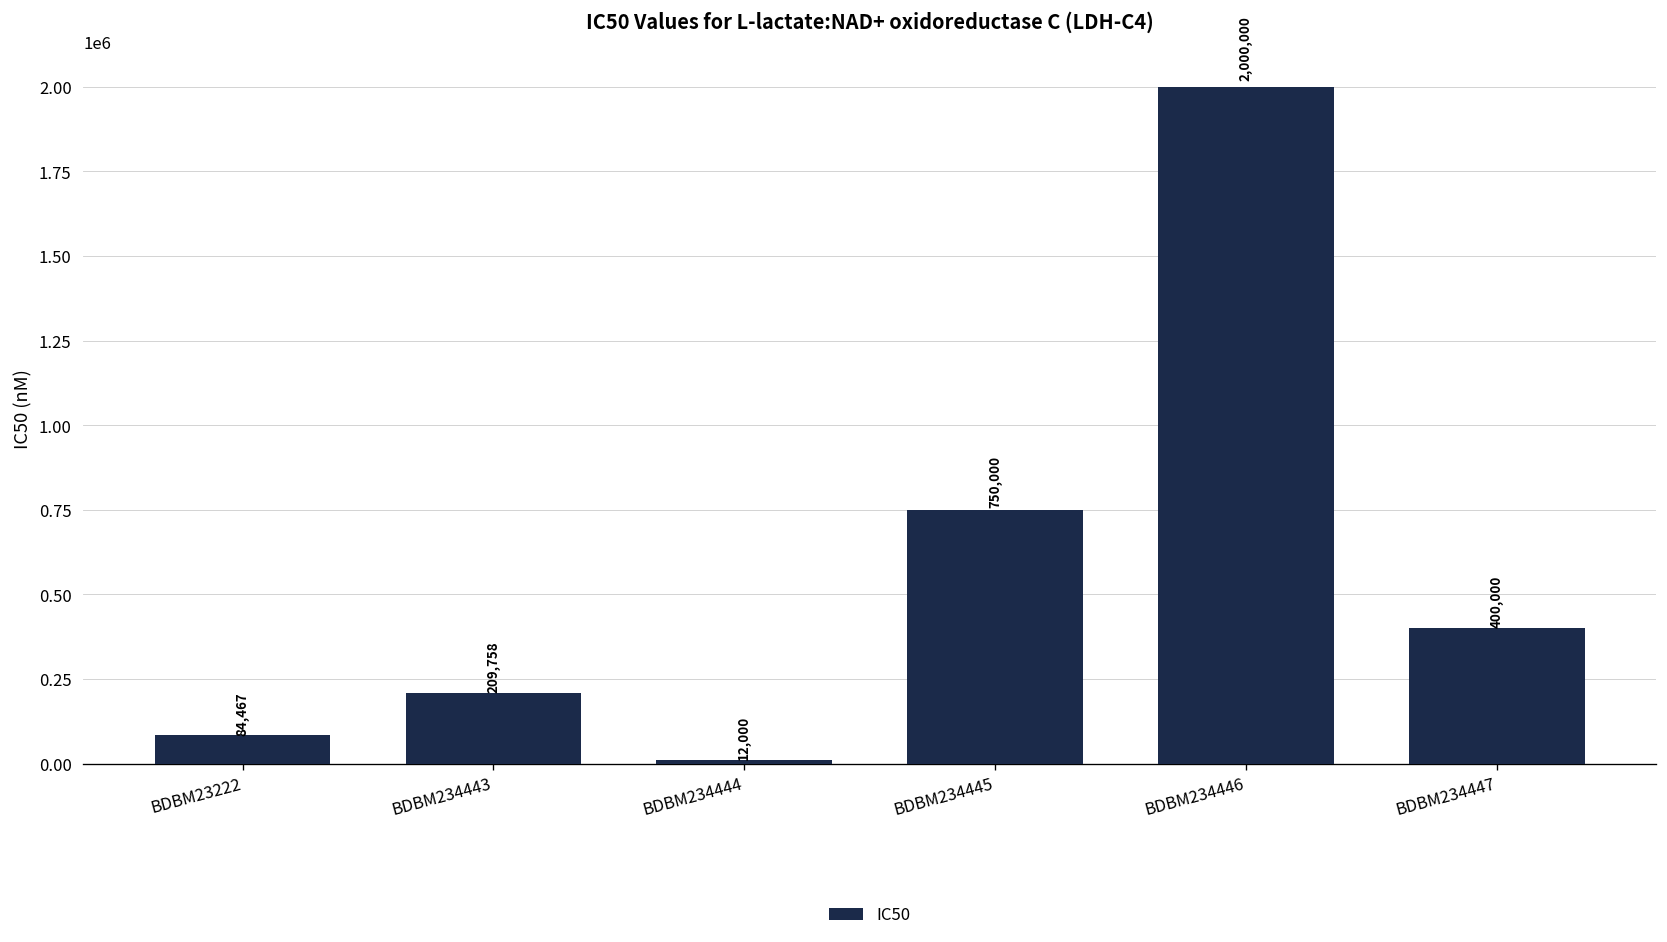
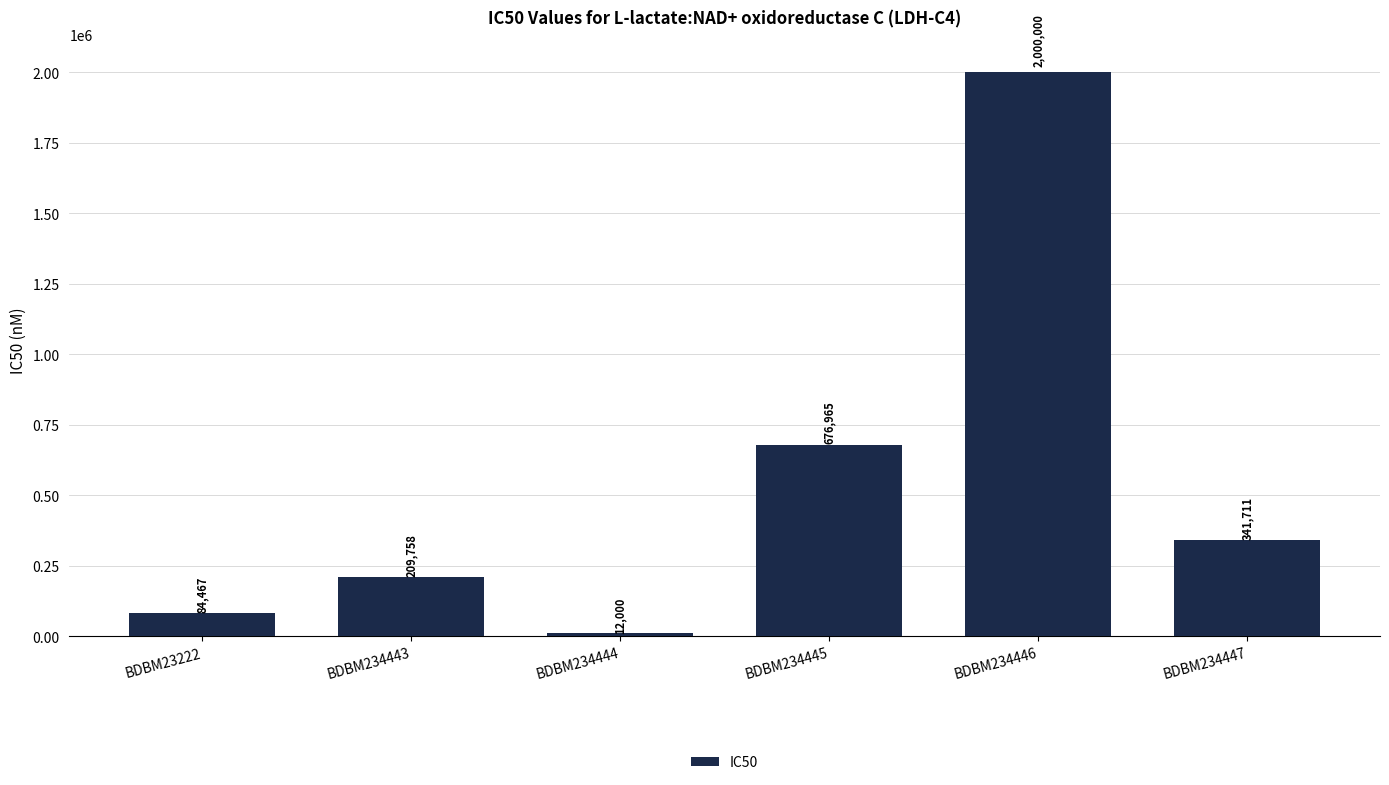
BDBM234445: 750,000 -> 676,965
BDBM234447: 400,000 -> 341,711
